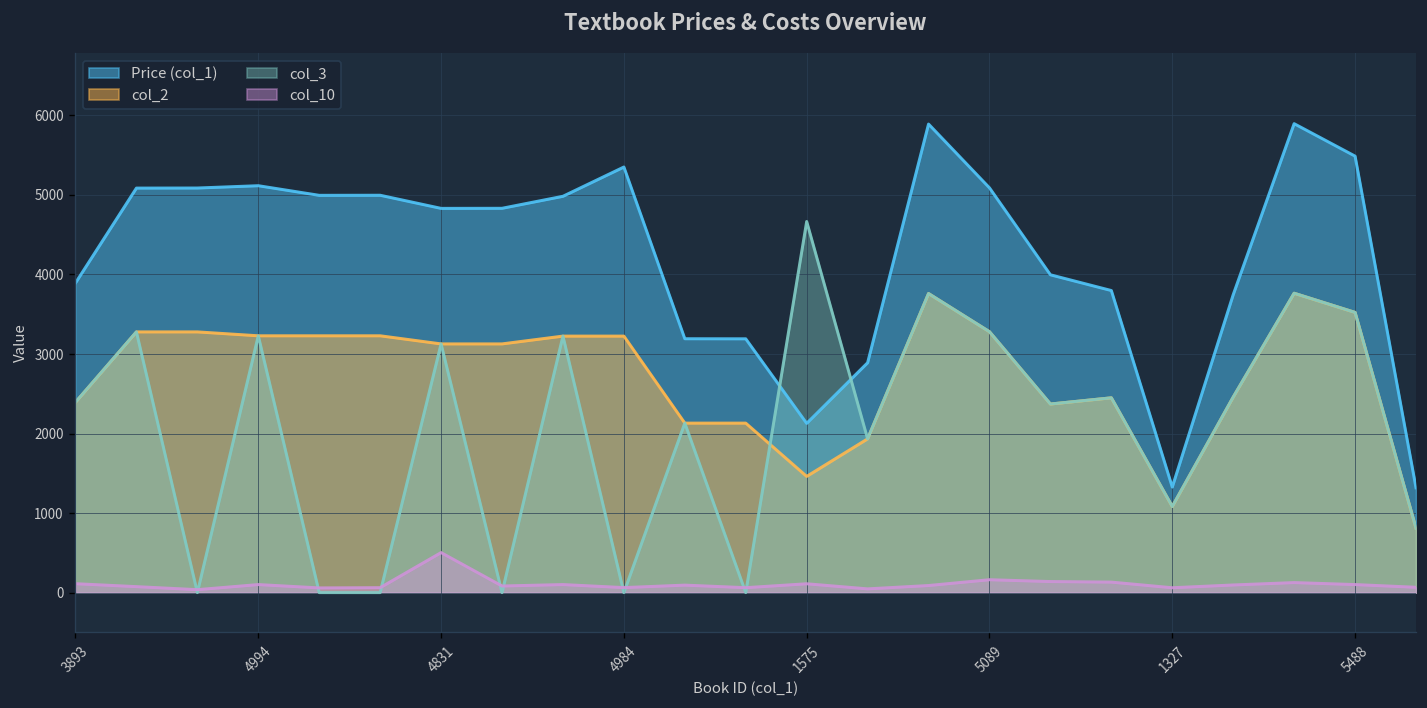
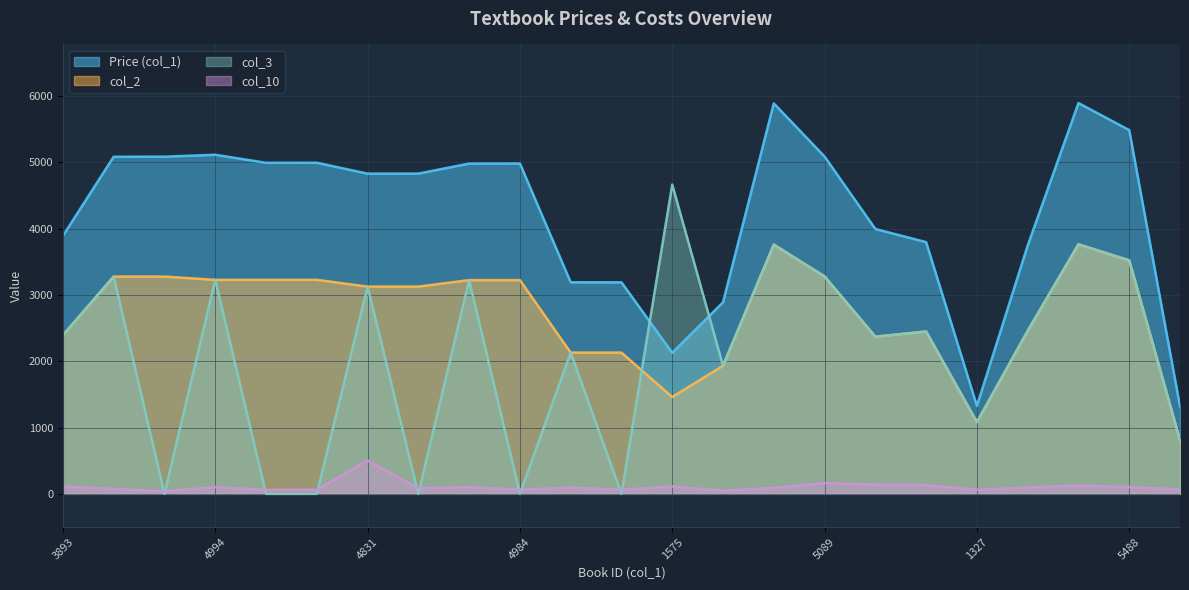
Price (col_1), 4984: 5400 -> 5000
